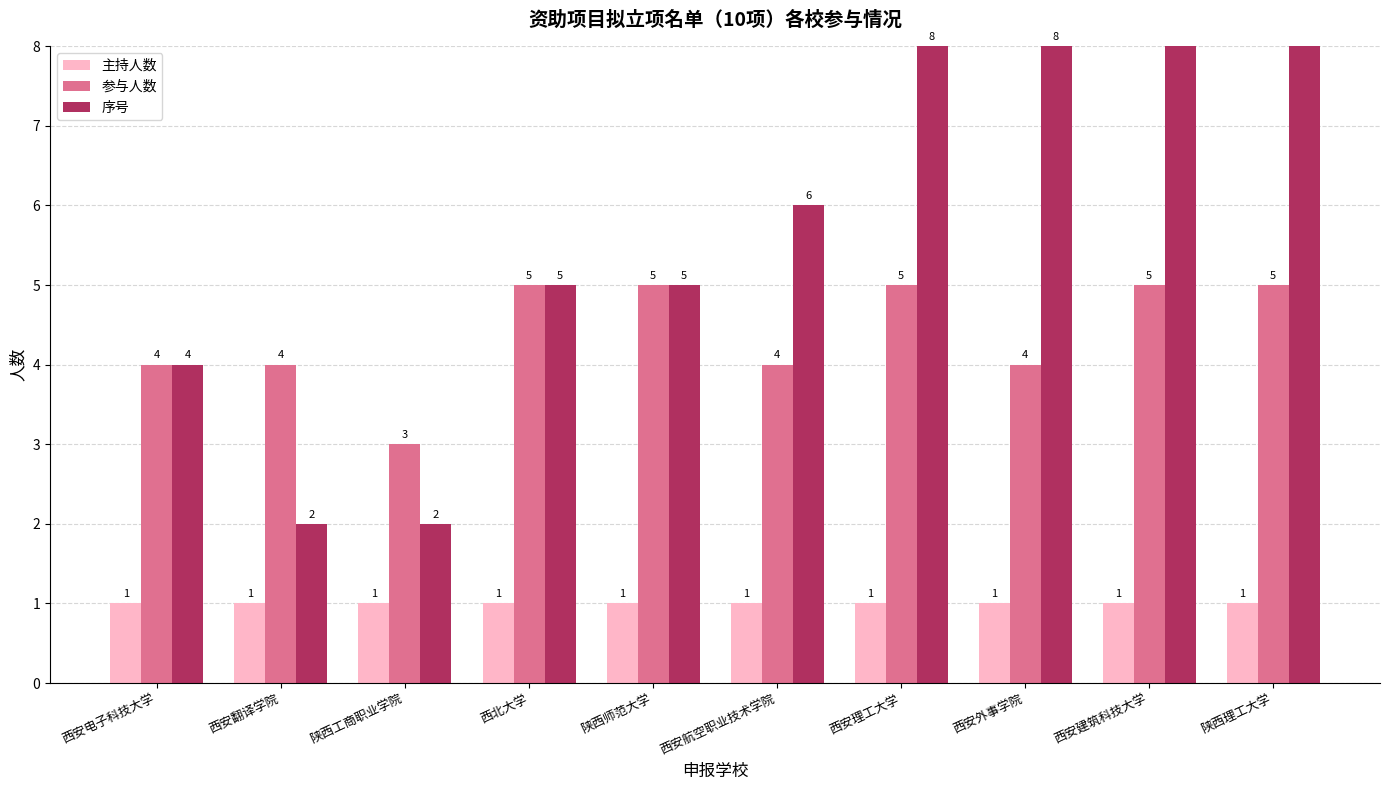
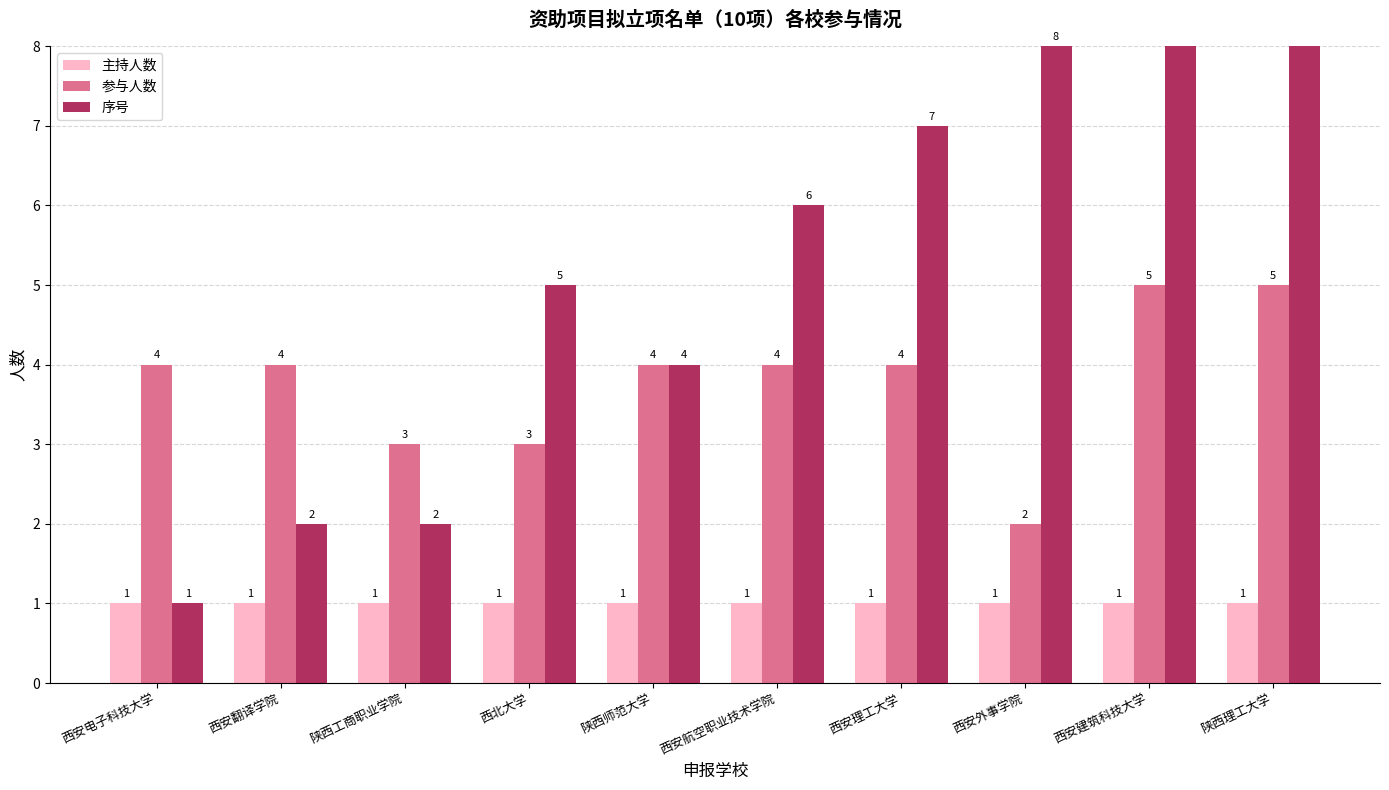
序号, 西安电子科技大学: 4 -> 1
参与人数, 西北大学: 5 -> 3
参与人数, 陕西师范大学: 5 -> 4
序号, 陕西师范大学: 5 -> 4
参与人数, 西安理工大学: 5 -> 4
序号, 西安理工大学: 8 -> 7
参与人数, 西安外事学院: 4 -> 2
